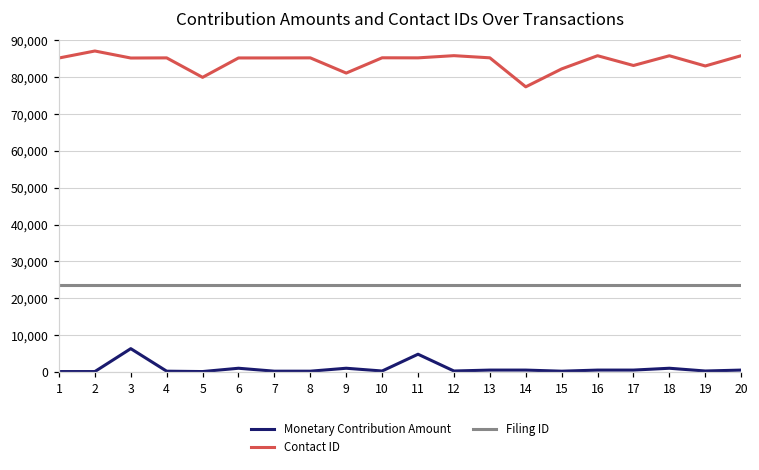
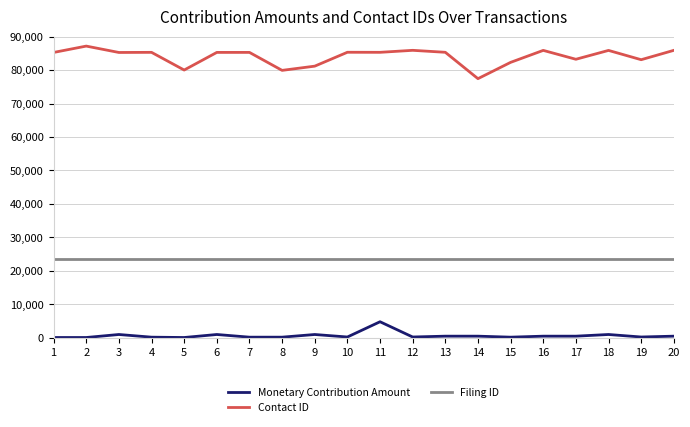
Monetary Contribution Amount, 3: 6,000 -> 1,000
Contact ID, 8: 85,000 -> 80,000
